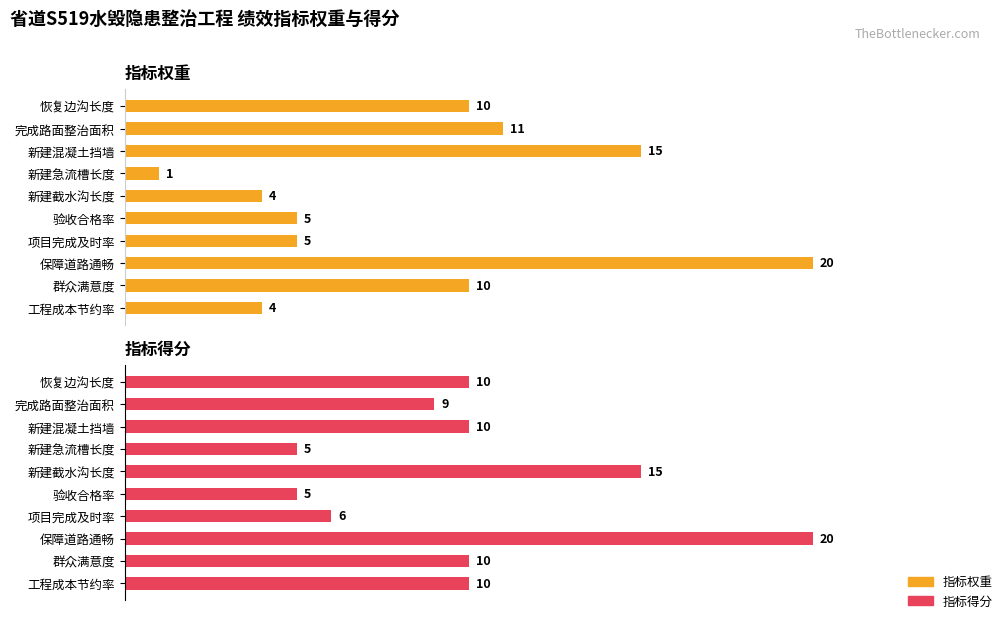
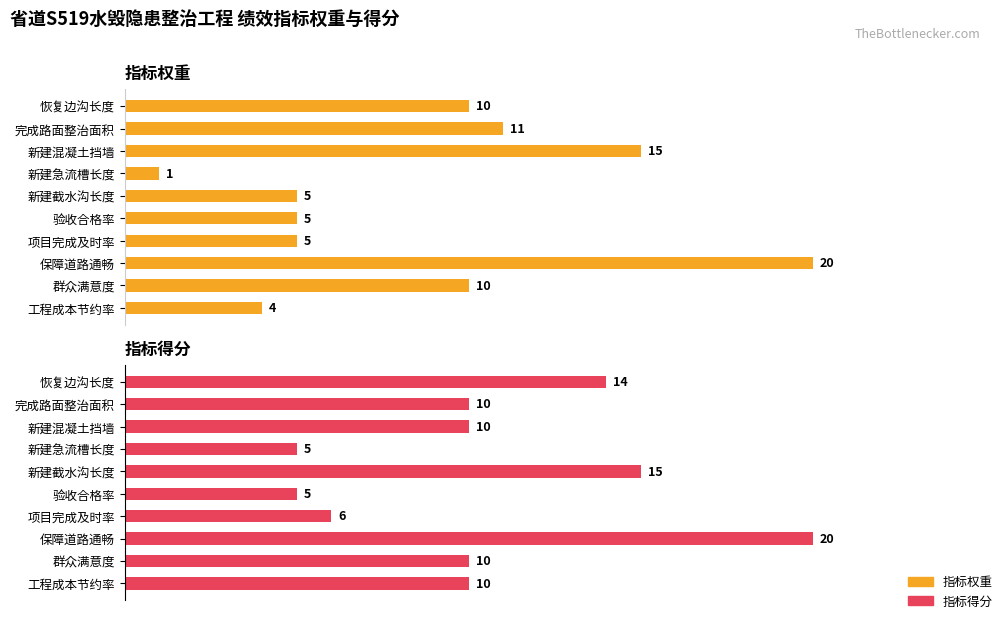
指标权重, 新建截水沟长度: 4 -> 5
指标得分, 恢复边沟长度: 10 -> 14
指标得分, 完成路面整治面积: 9 -> 10
